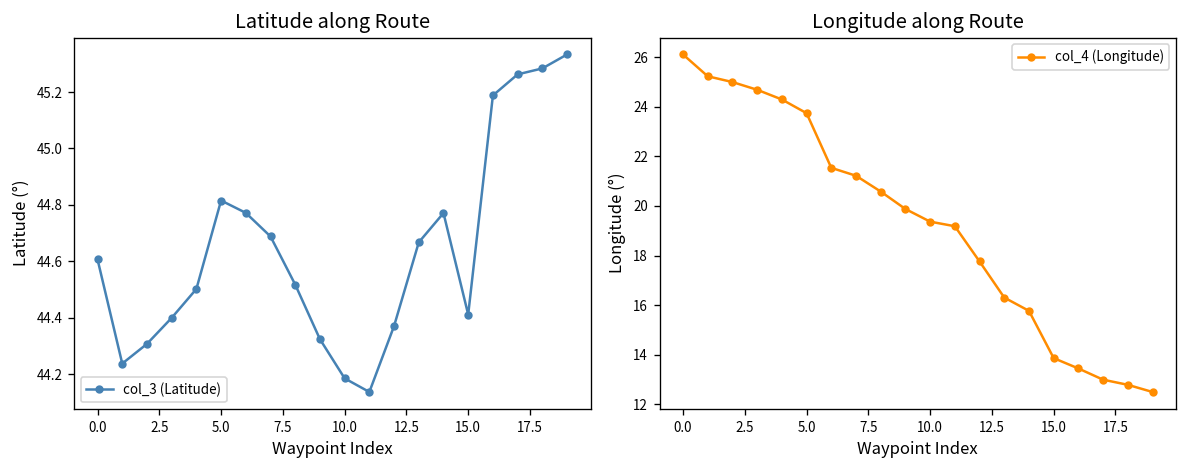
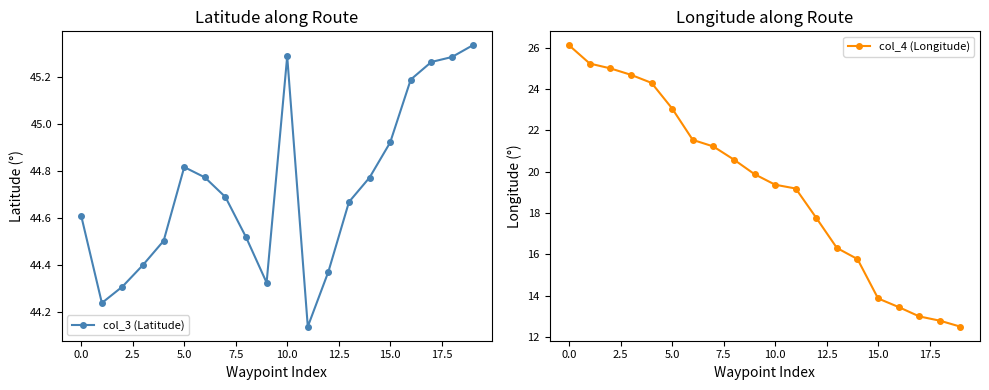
Latitude along Route, 10.0: 44.19 -> 45.29
Latitude along Route, 15.0: 44.41 -> 44.92
Longitude along Route, 5.0: 23.7 -> 23.0
